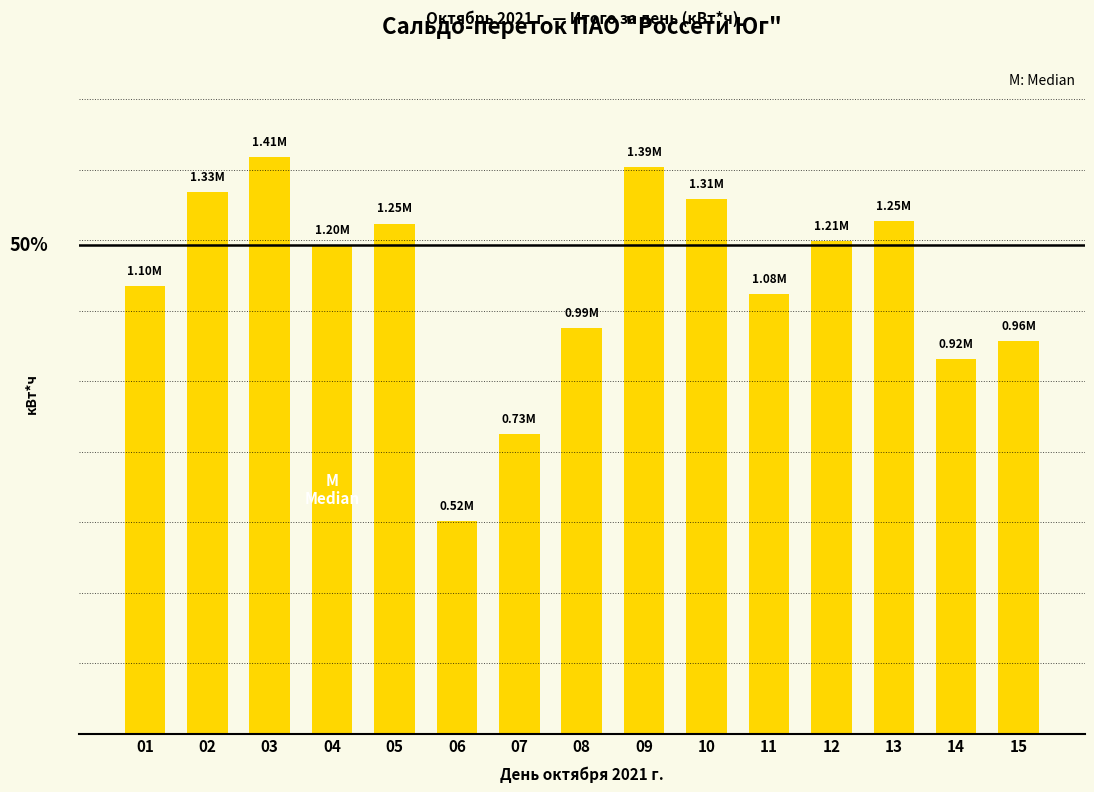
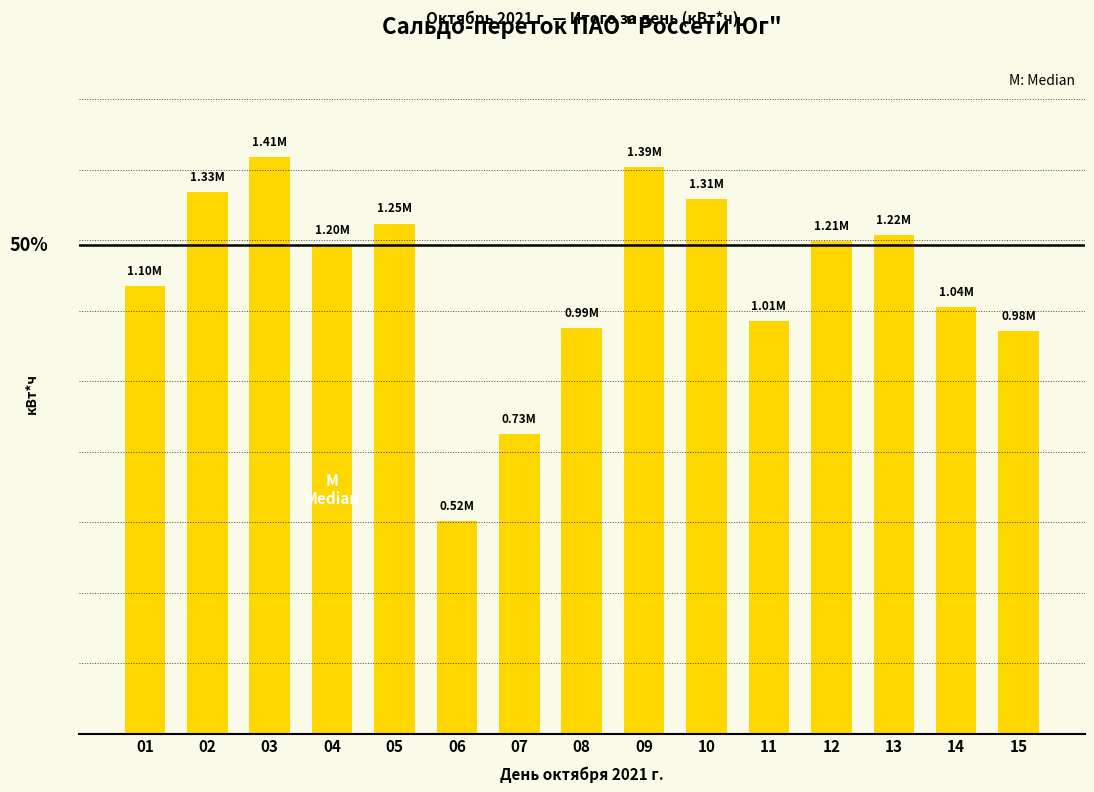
11: 1.08M -> 1.01M
13: 1.25M -> 1.22M
14: 0.92M -> 1.04M
15: 0.96M -> 0.98M
